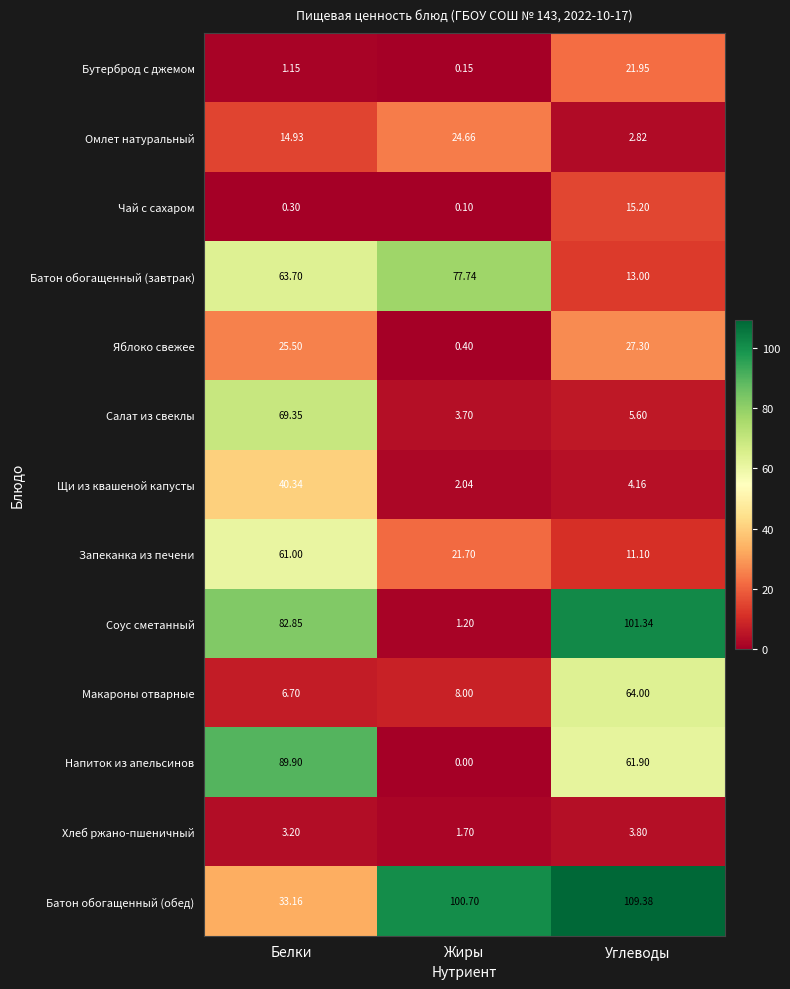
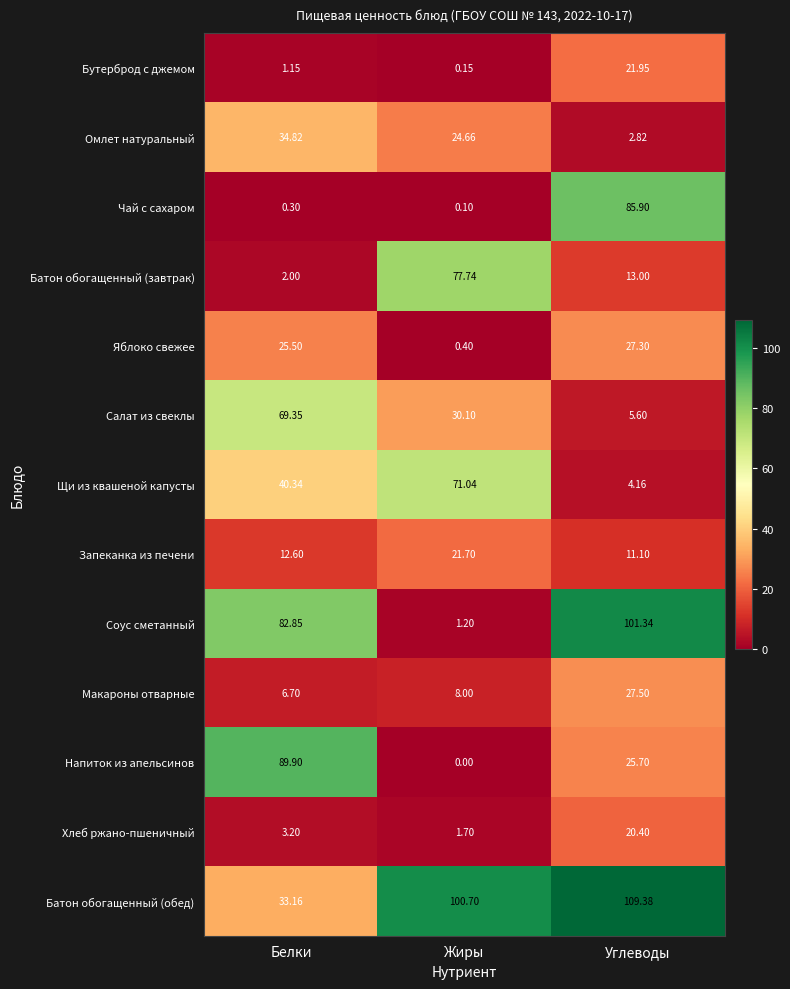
Омлет натуральный, Белки: 14.93 -> 34.82
Чай с сахаром, Углеводы: 15.20 -> 85.90
Батон обогащенный (завтрак), Белки: 63.70 -> 2.00
Салат из свеклы, Жиры: 3.70 -> 30.10
Щи из квашеной капусты, Жиры: 2.04 -> 71.04
Запеканка из печени, Белки: 61.00 -> 12.60
Макароны отварные, Углеводы: 64.00 -> 27.50
Напиток из апельсинов, Углеводы: 61.90 -> 25.70
Хлеб ржано-пшеничный, Углеводы: 3.80 -> 20.40
